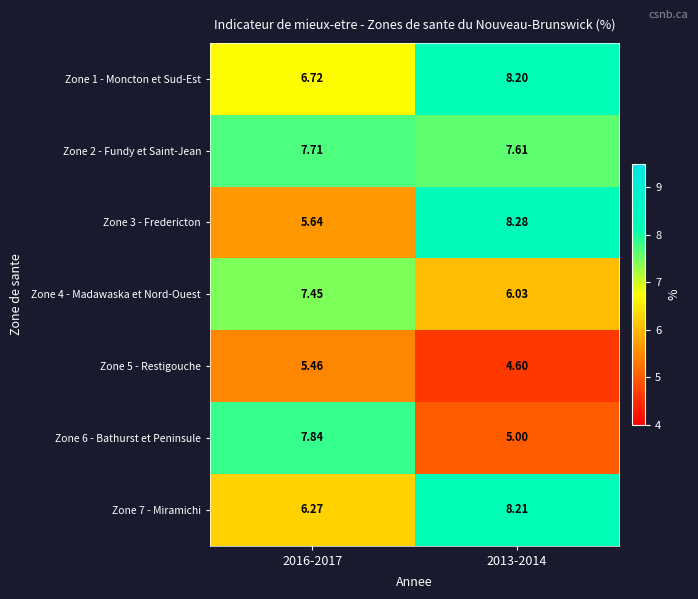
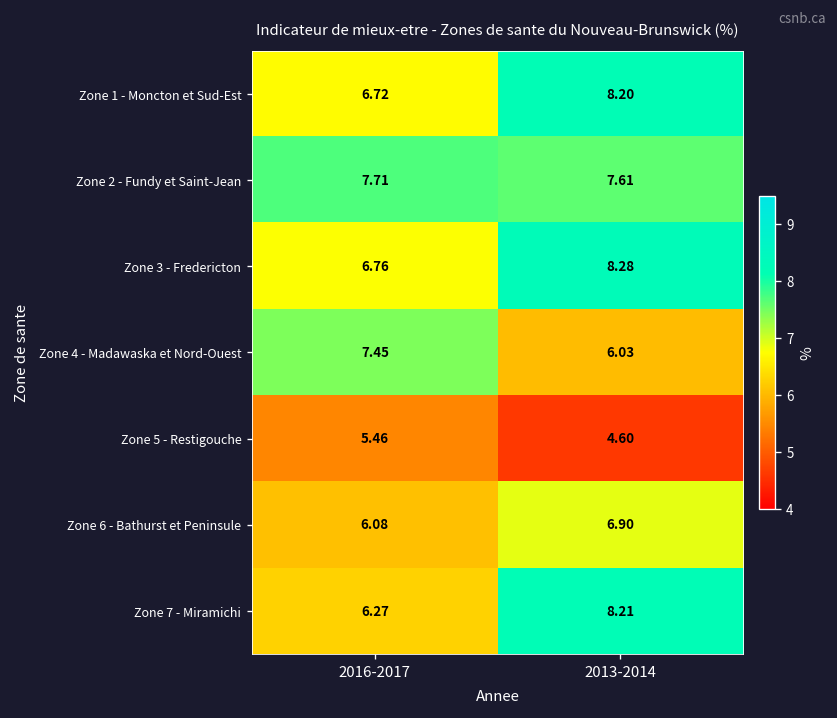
Zone 3 - Fredericton, 2016-2017: 5.64 -> 6.76
Zone 6 - Bathurst et Peninsule, 2016-2017: 7.84 -> 6.08
Zone 6 - Bathurst et Peninsule, 2013-2014: 5.00 -> 6.90
